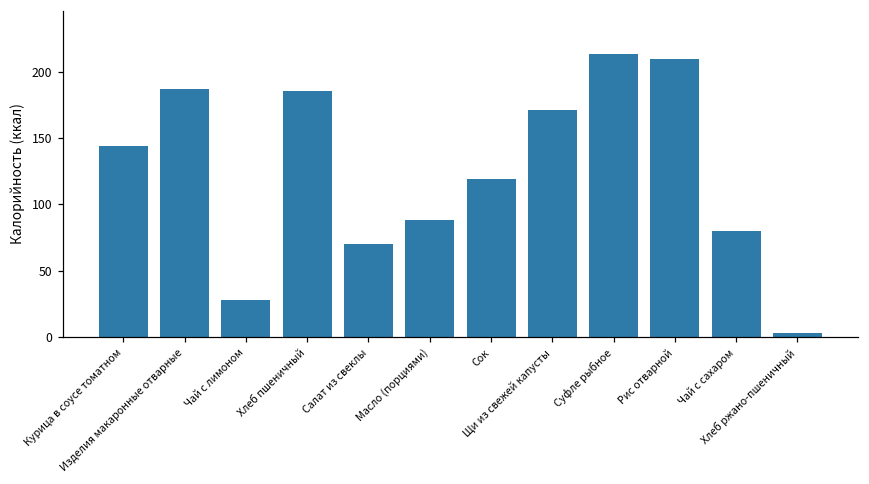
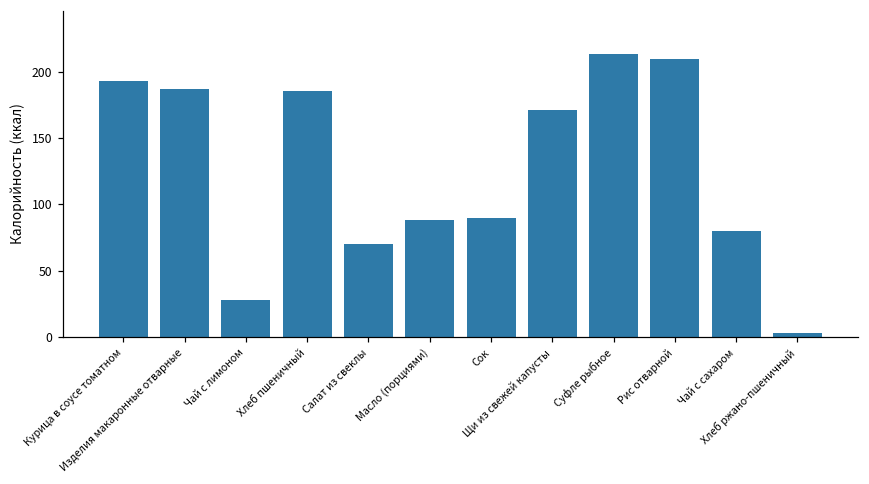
Курица в соусе томатном: 144 -> 193
Сок: 119 -> 90
